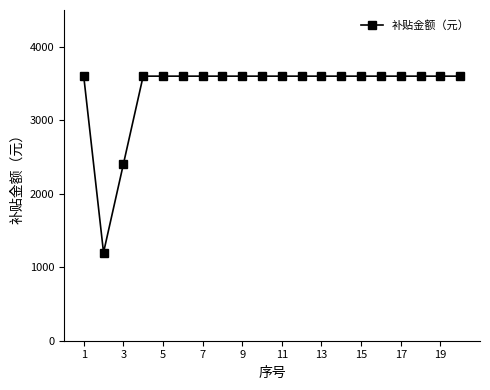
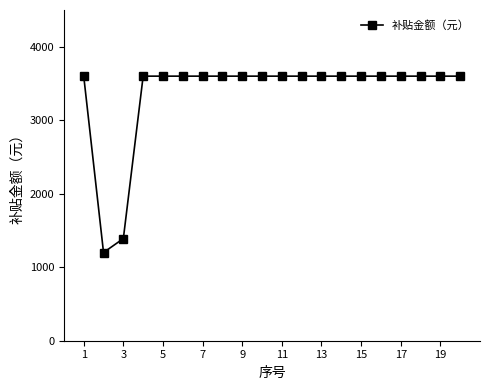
3: 2400 -> 1400
